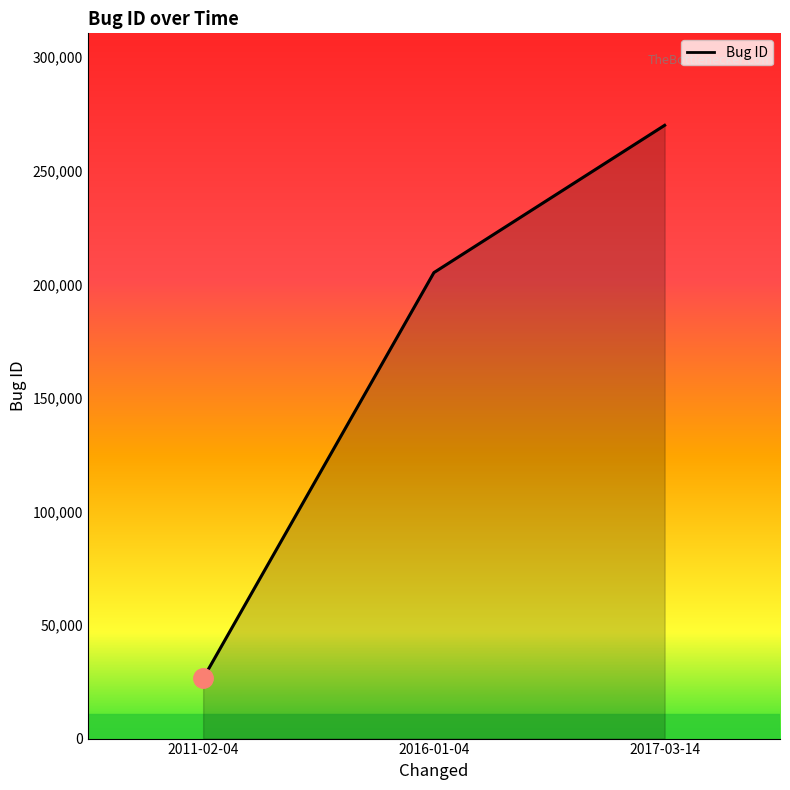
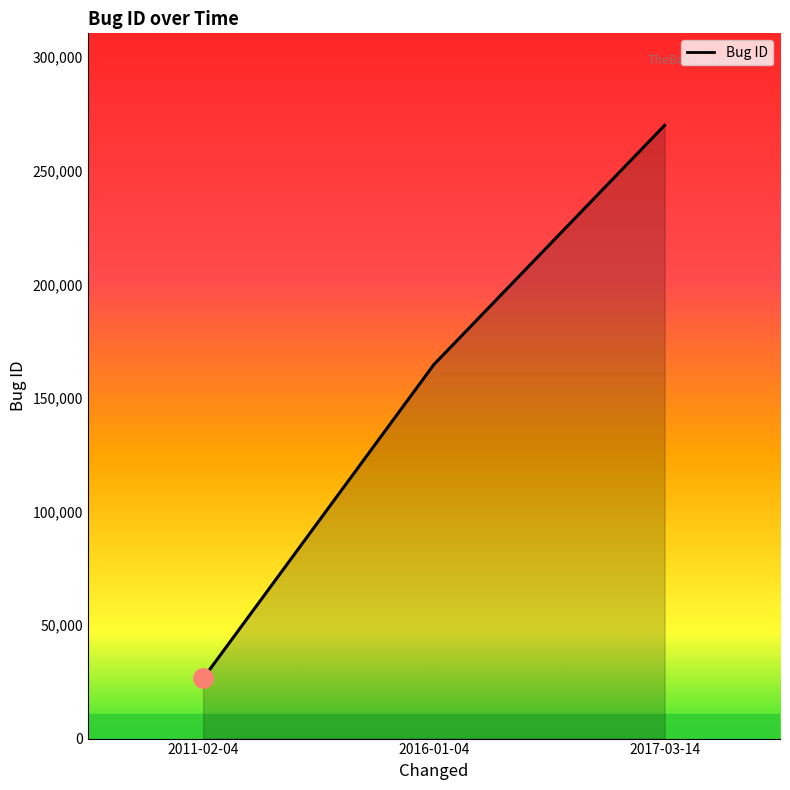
Bug ID, 2016-01-04: 205,000 -> 165,000
